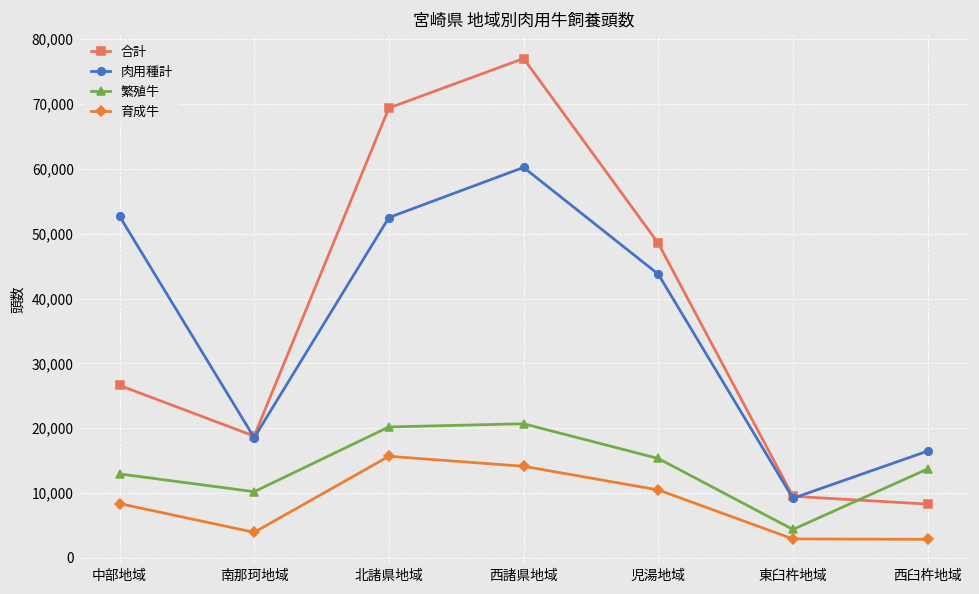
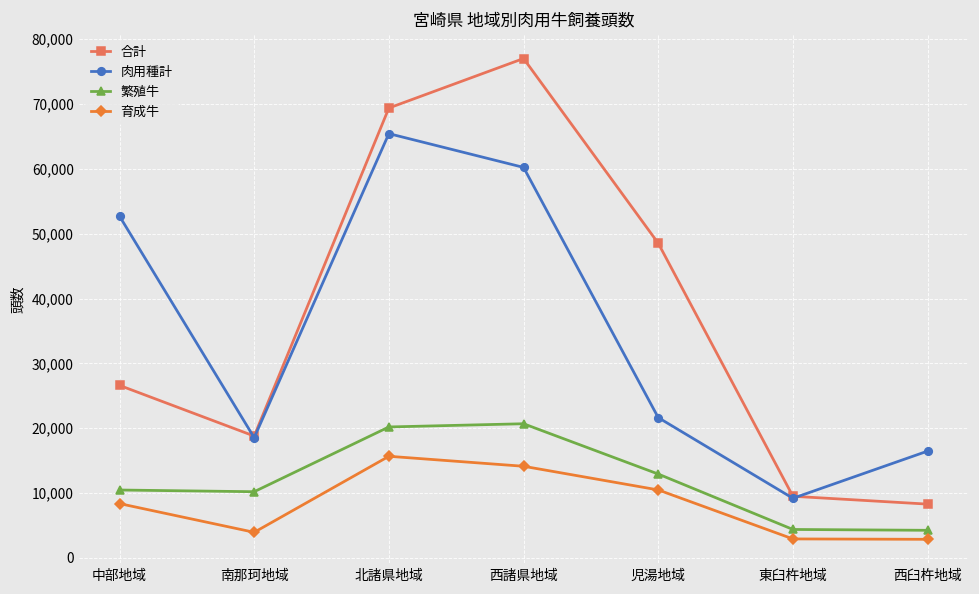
繁殖牛, 中部地域: 13,000 -> 10,000
肉用種計, 北諸県地域: 52,000 -> 65,000
肉用種計, 児湯地域: 44,000 -> 22,000
繁殖牛, 児湯地域: 15,000 -> 13,000
繁殖牛, 西臼杵地域: 14,000 -> 4,000
